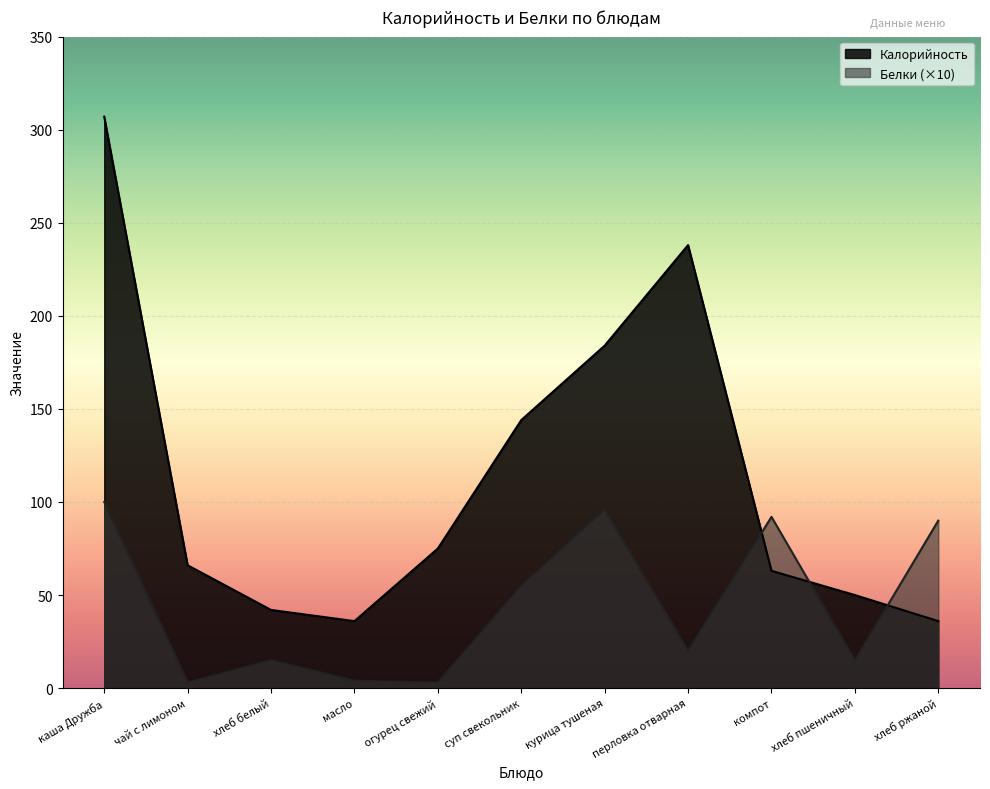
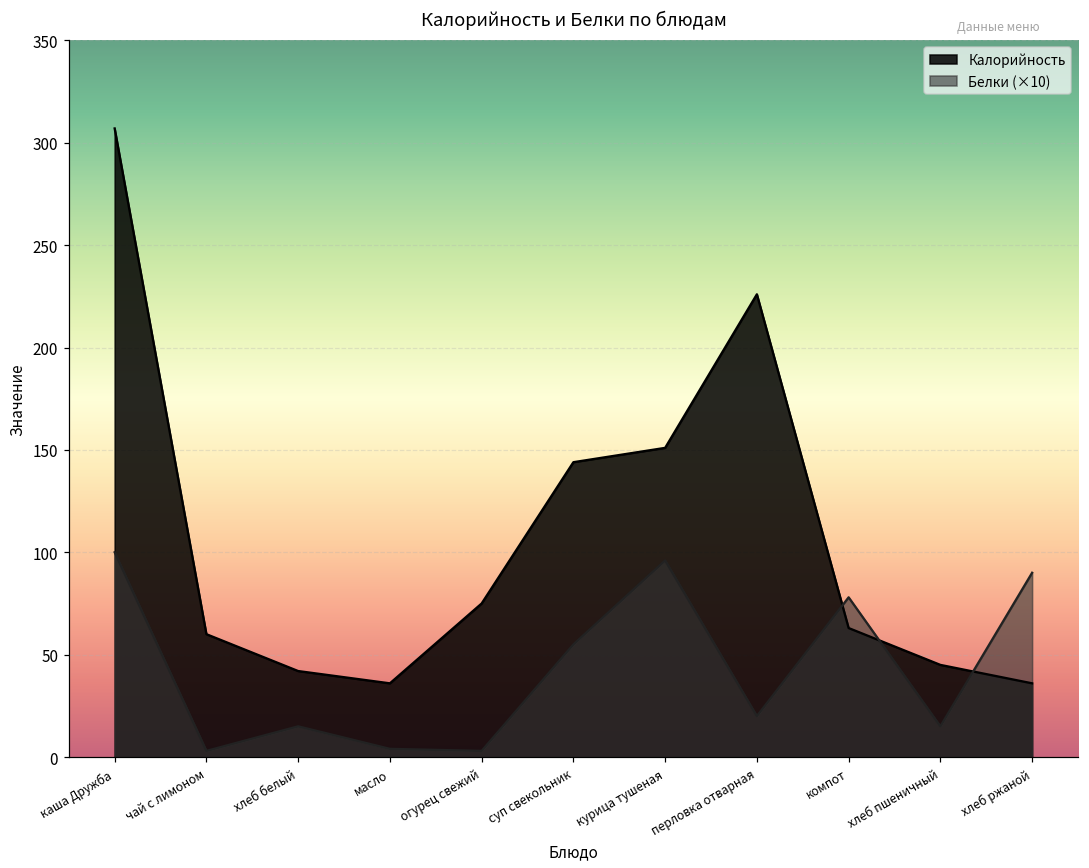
Калорийность, чай с лимоном: 66 -> 60
Калорийность, курица тушеная: 184 -> 151
Калорийность, перловка отварная: 238 -> 226
Белки (×10), компот: 92 -> 78
Калорийность, хлеб пшеничный: 50 -> 45
